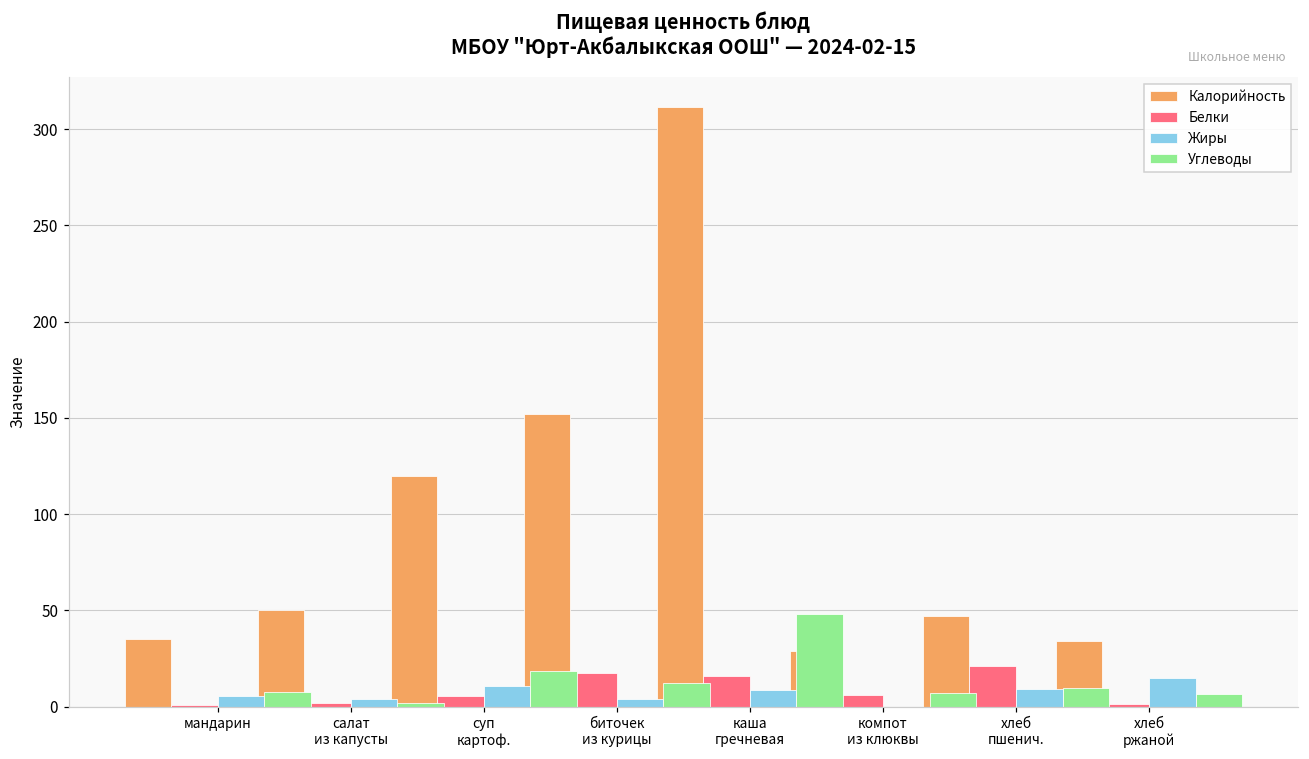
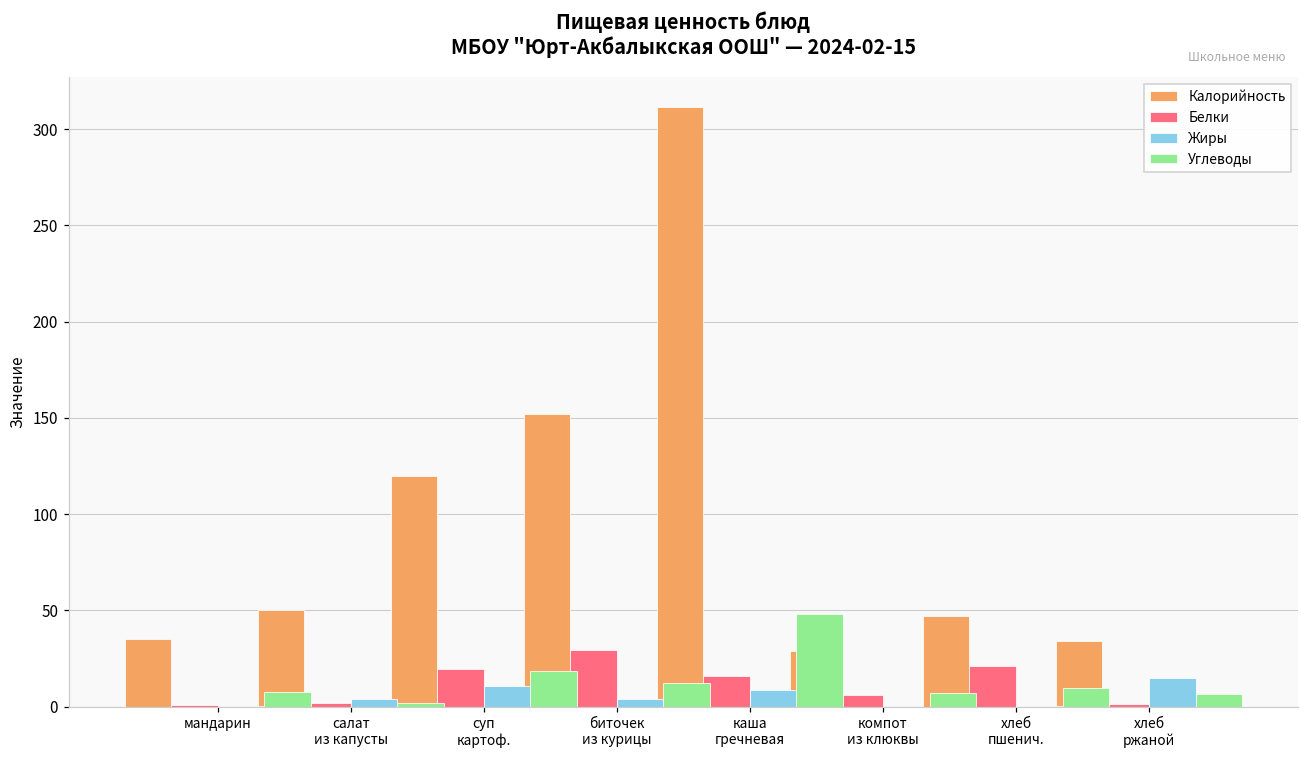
Жиры, мандарин: 5 -> 0
Белки, суп картоф.: 5 -> 19
Белки, биточек из курицы: 17 -> 29
Жиры, хлеб пшенич.: 9 -> 0
